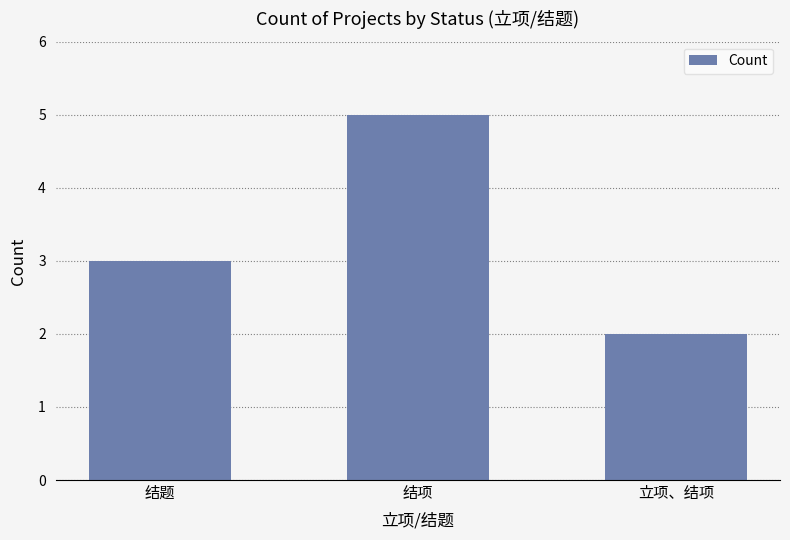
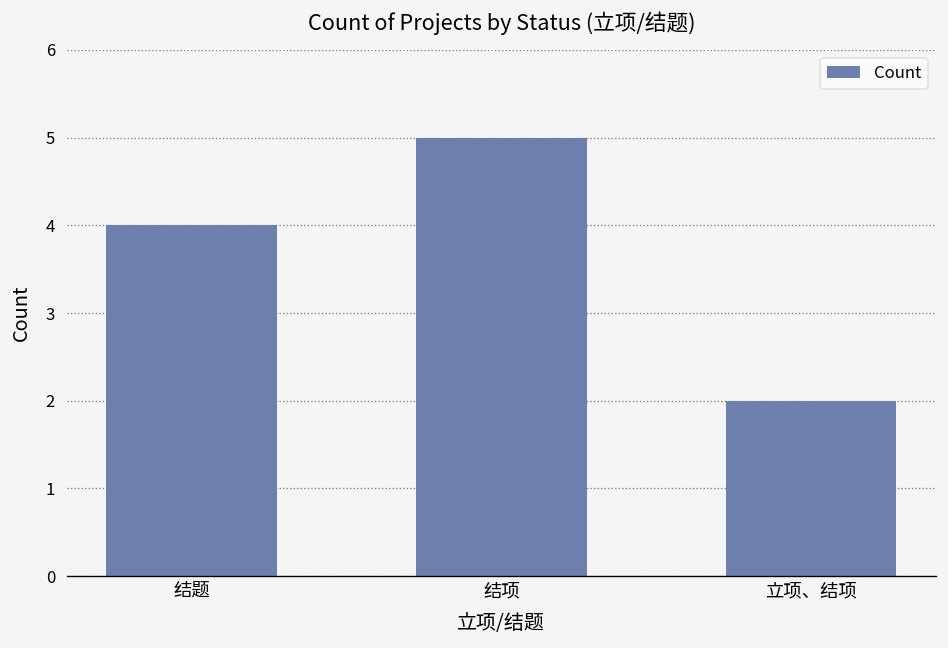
结题: 3 -> 4
